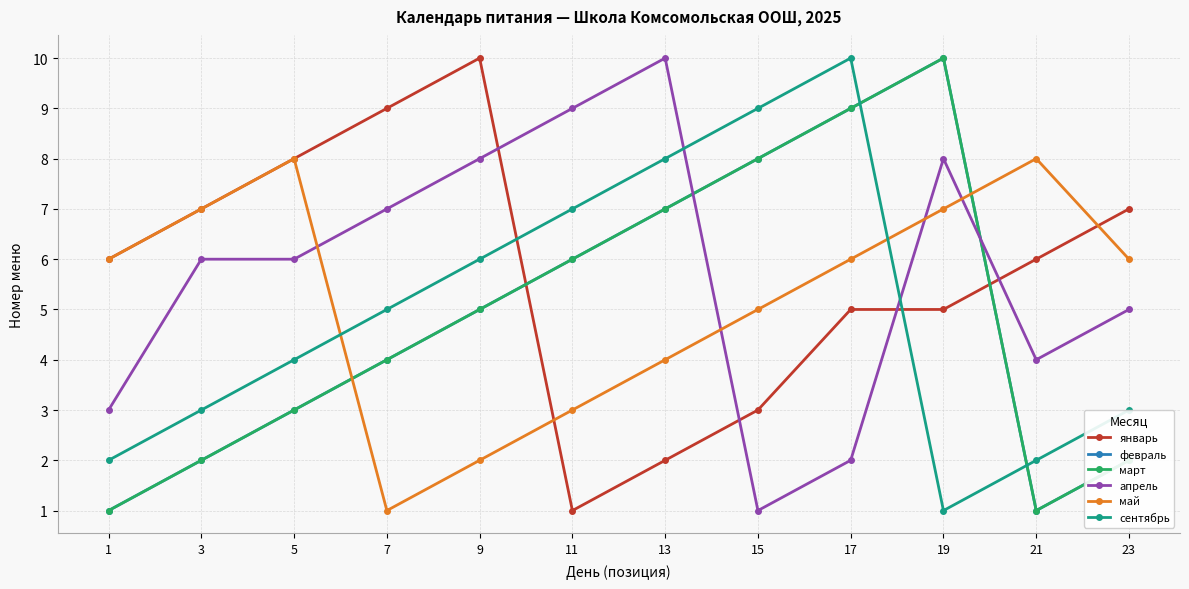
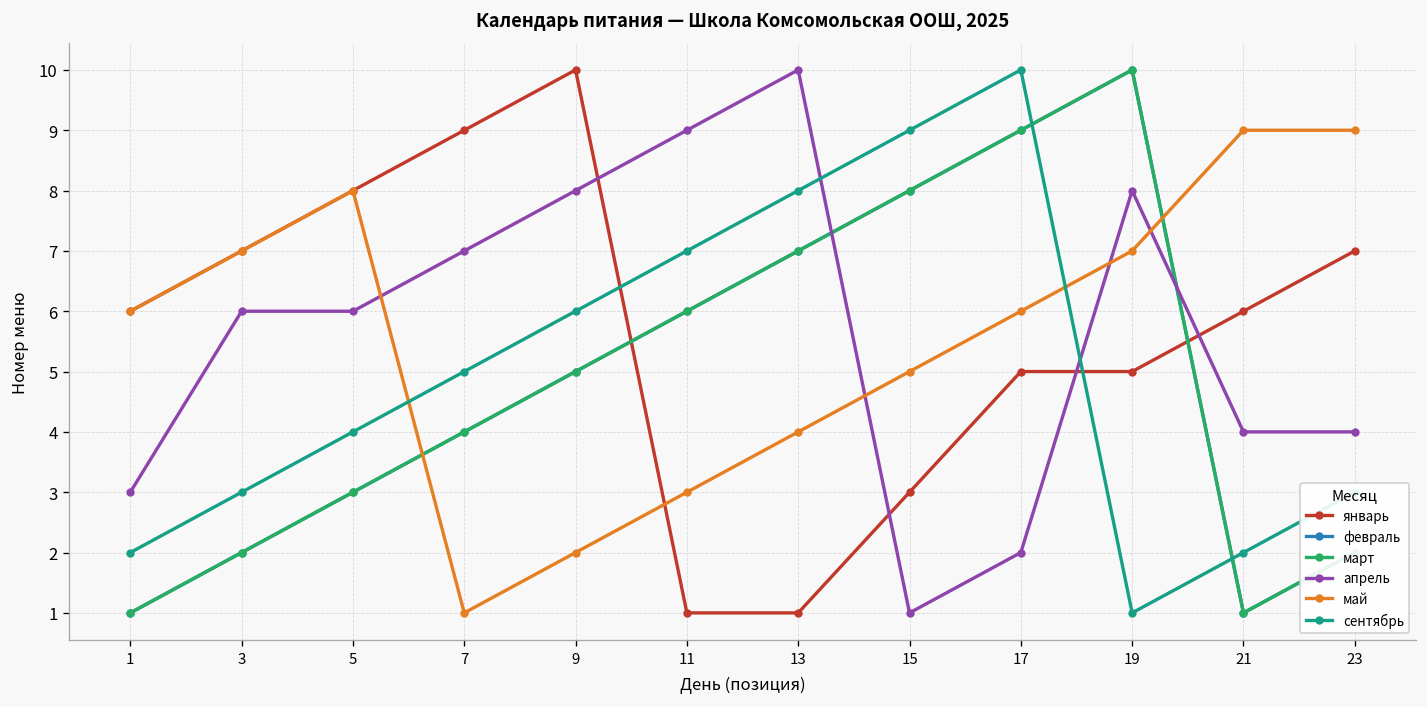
январь, 13: 2 -> 1
май, 21: 8 -> 9
апрель, 23: 5 -> 4
май, 23: 6 -> 9
